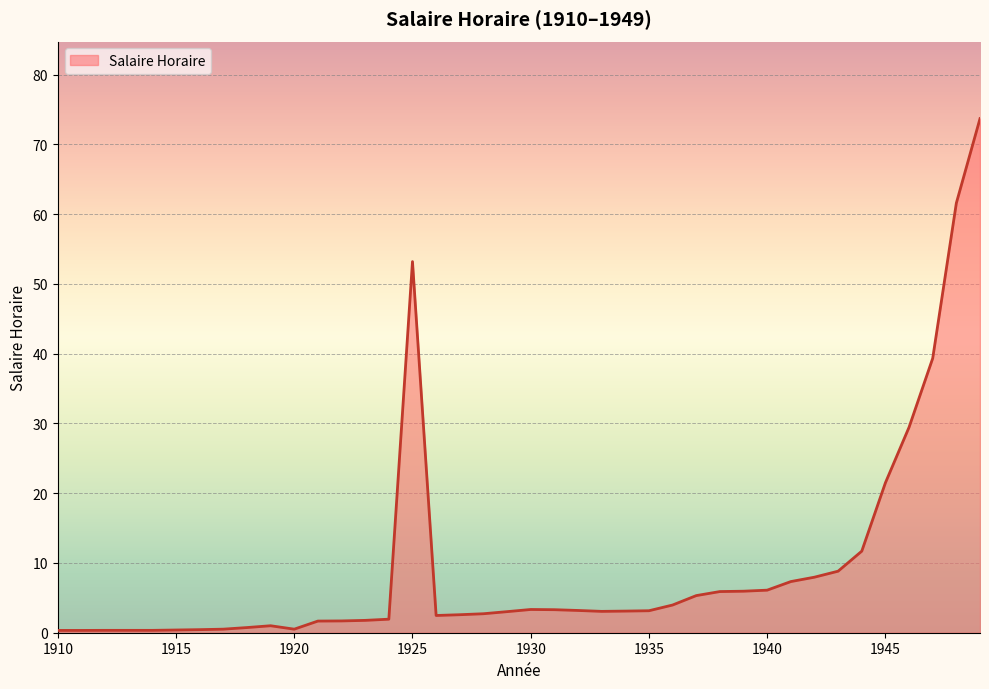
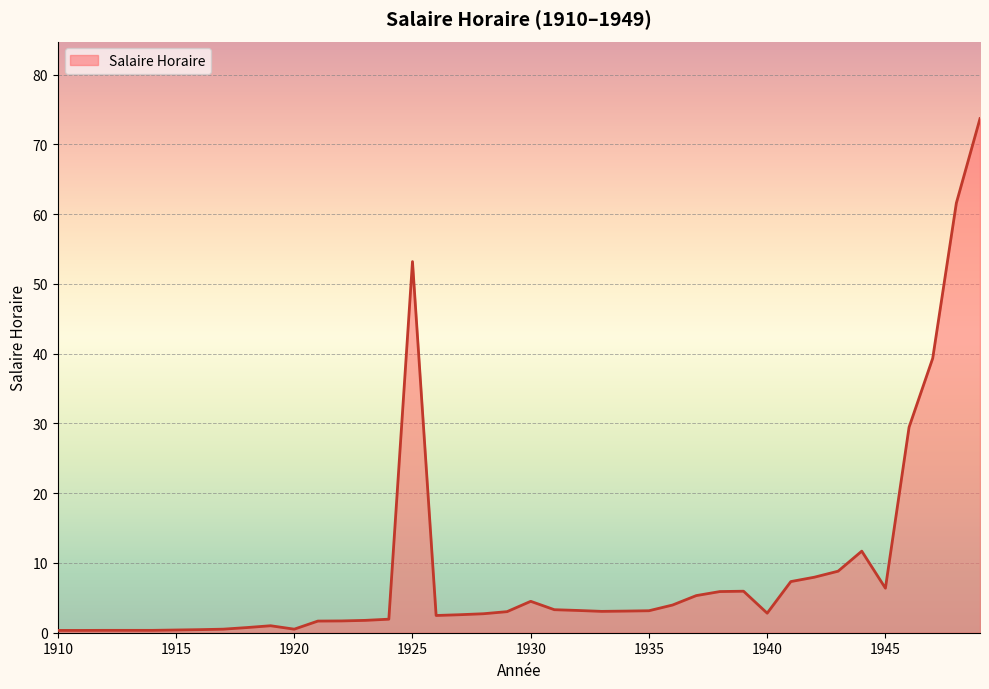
1930: 3 -> 5
1940: 6 -> 3
1945: 21 -> 6
